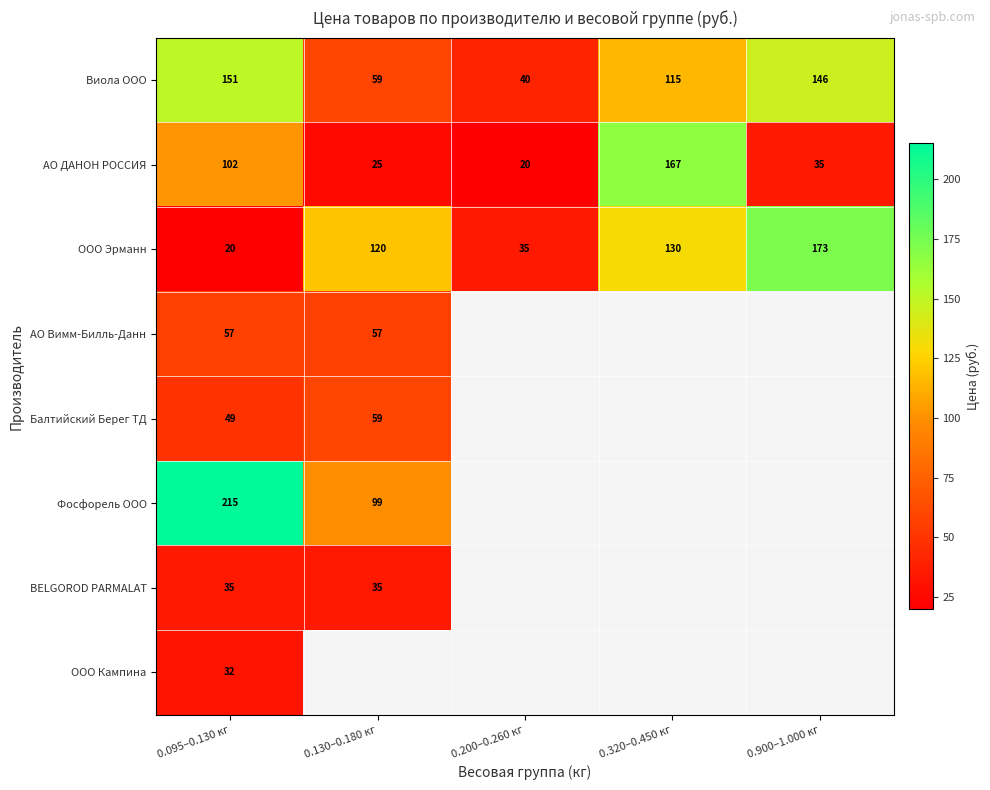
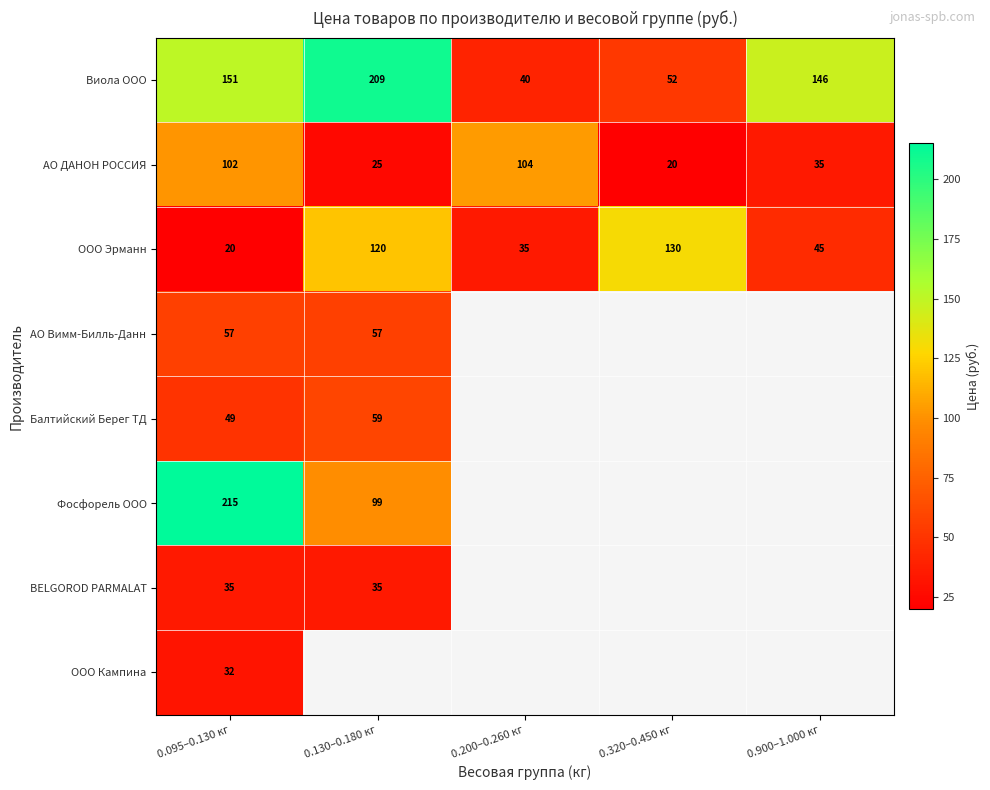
Виола ООО, 0.130–0.180 кг: 59 -> 209
Виола ООО, 0.320–0.450 кг: 115 -> 52
АО ДАНОН РОССИЯ, 0.200–0.260 кг: 20 -> 104
АО ДАНОН РОССИЯ, 0.320–0.450 кг: 167 -> 20
ООО Эрманн, 0.900–1.000 кг: 173 -> 45
